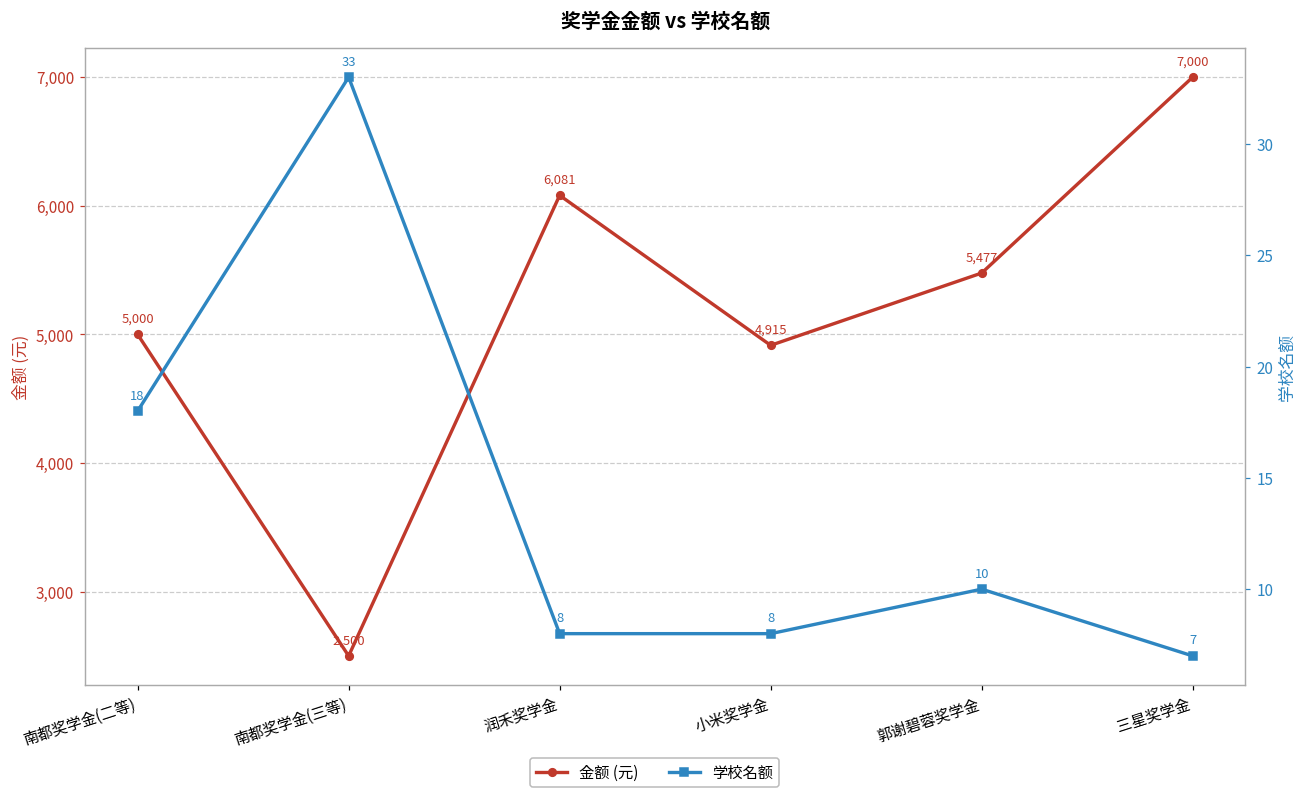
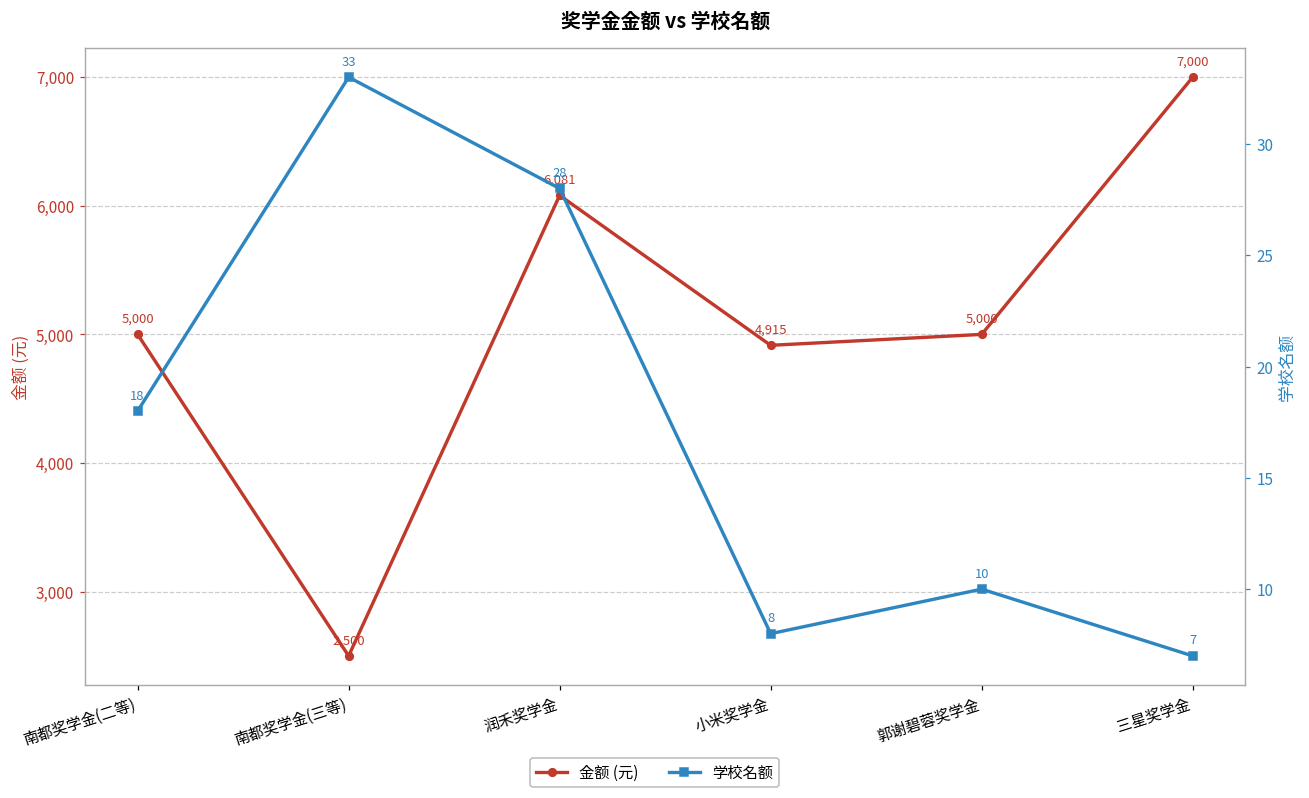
金额 (元), 郭谢碧蓉奖学金: 5,477 -> 5,000
学校名额, 润禾奖学金: 8 -> 28
